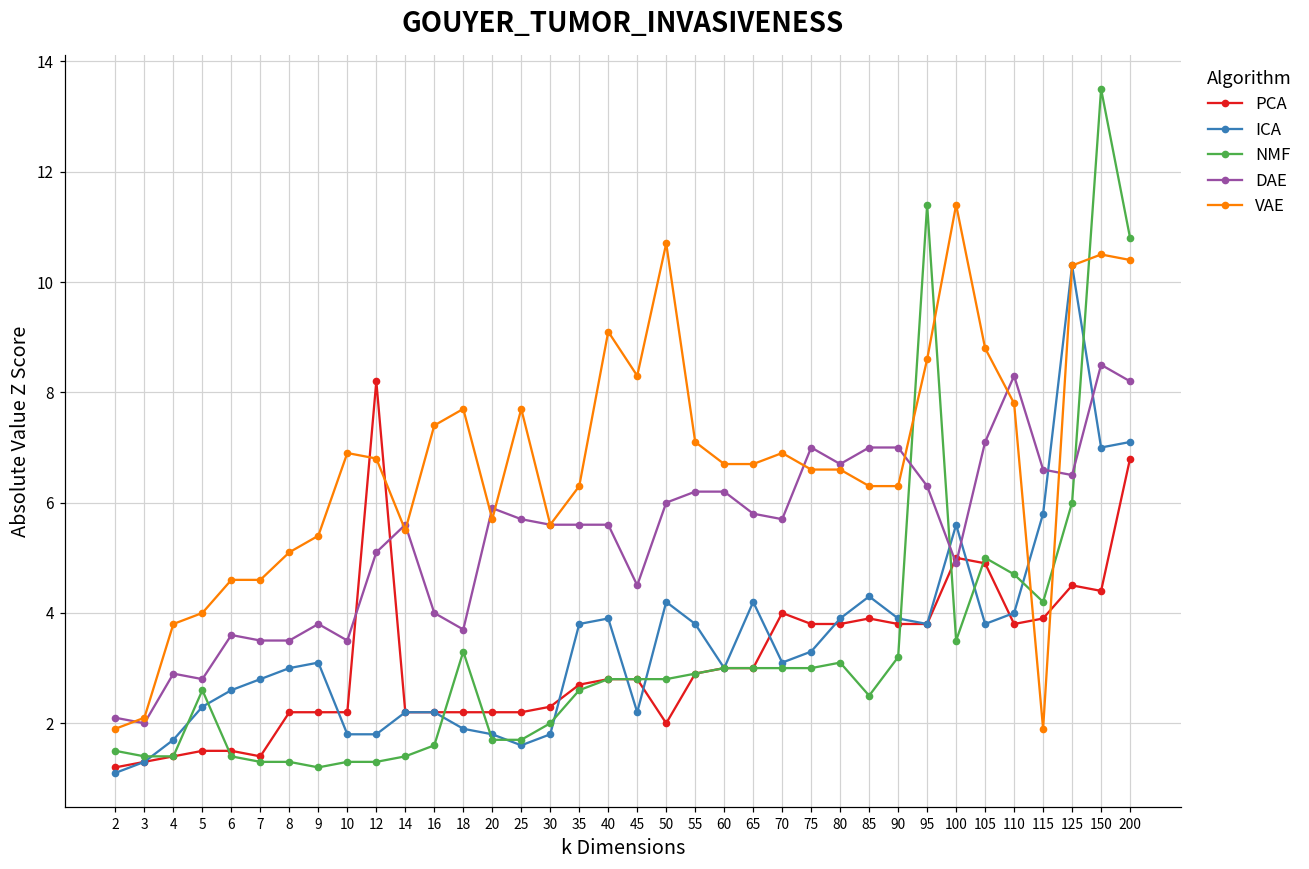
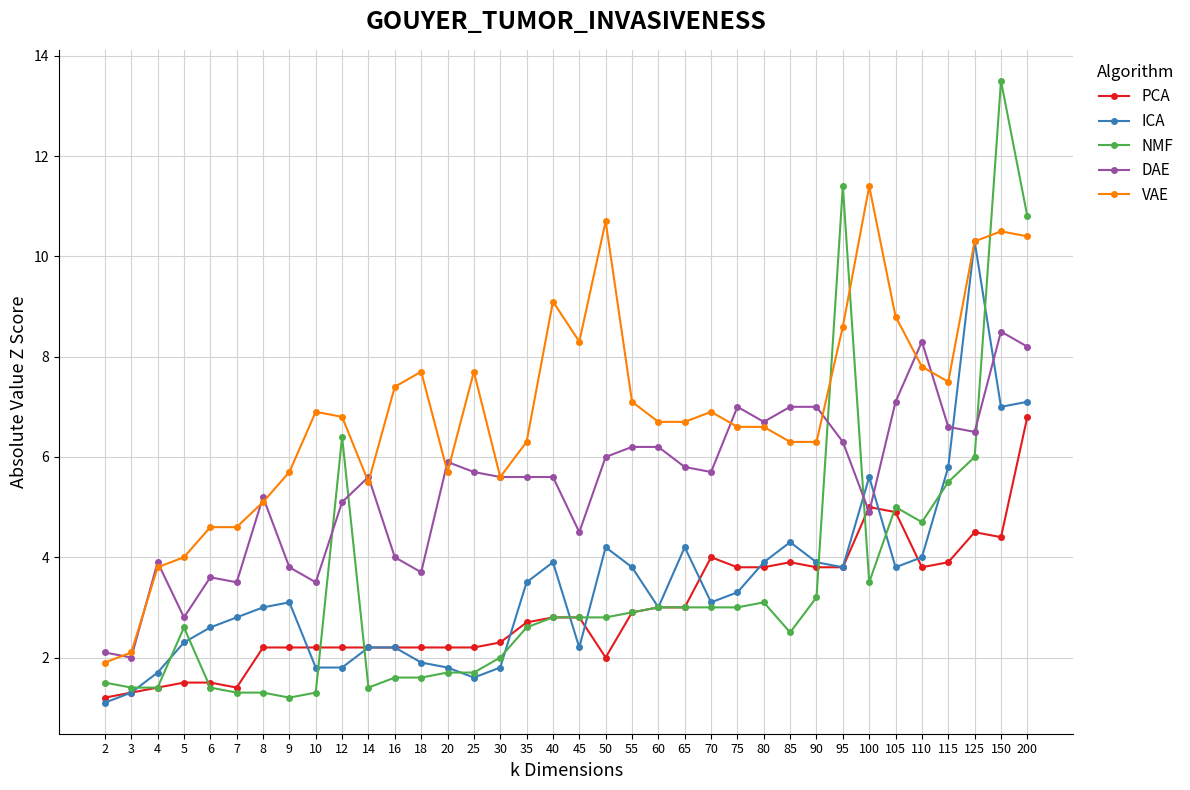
DAE, 4: 2.9 -> 3.9
DAE, 8: 3.5 -> 5.2
VAE, 9: 5.4 -> 5.7
PCA, 12: 8.2 -> 2.2
NMF, 12: 1.3 -> 6.4
NMF, 18: 3.3 -> 1.6
ICA, 35: 3.8 -> 3.5
NMF, 115: 4.2 -> 5.5
VAE, 115: 1.9 -> 7.5
